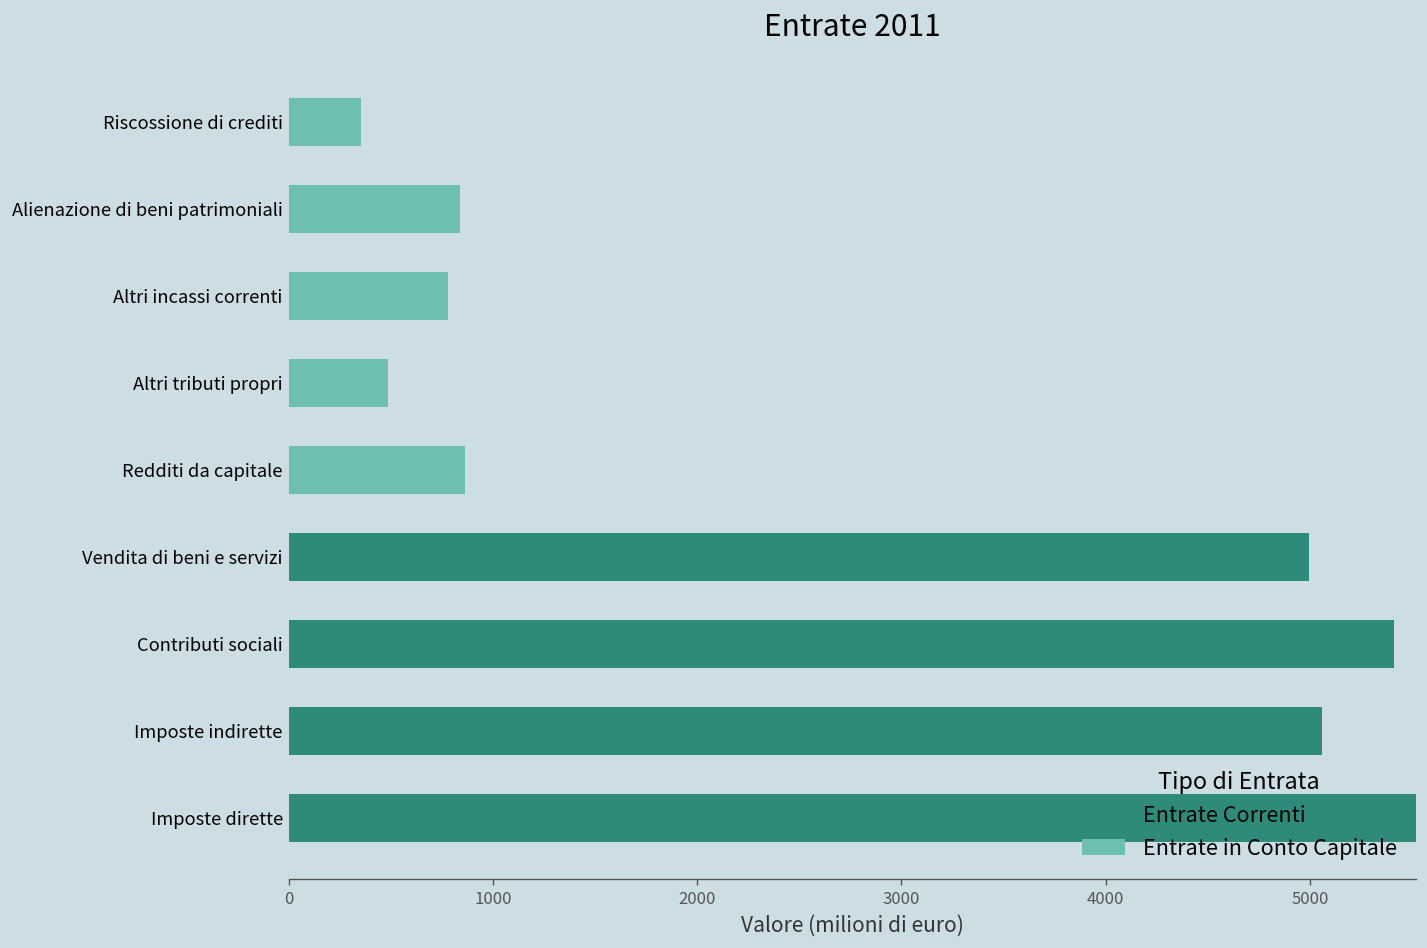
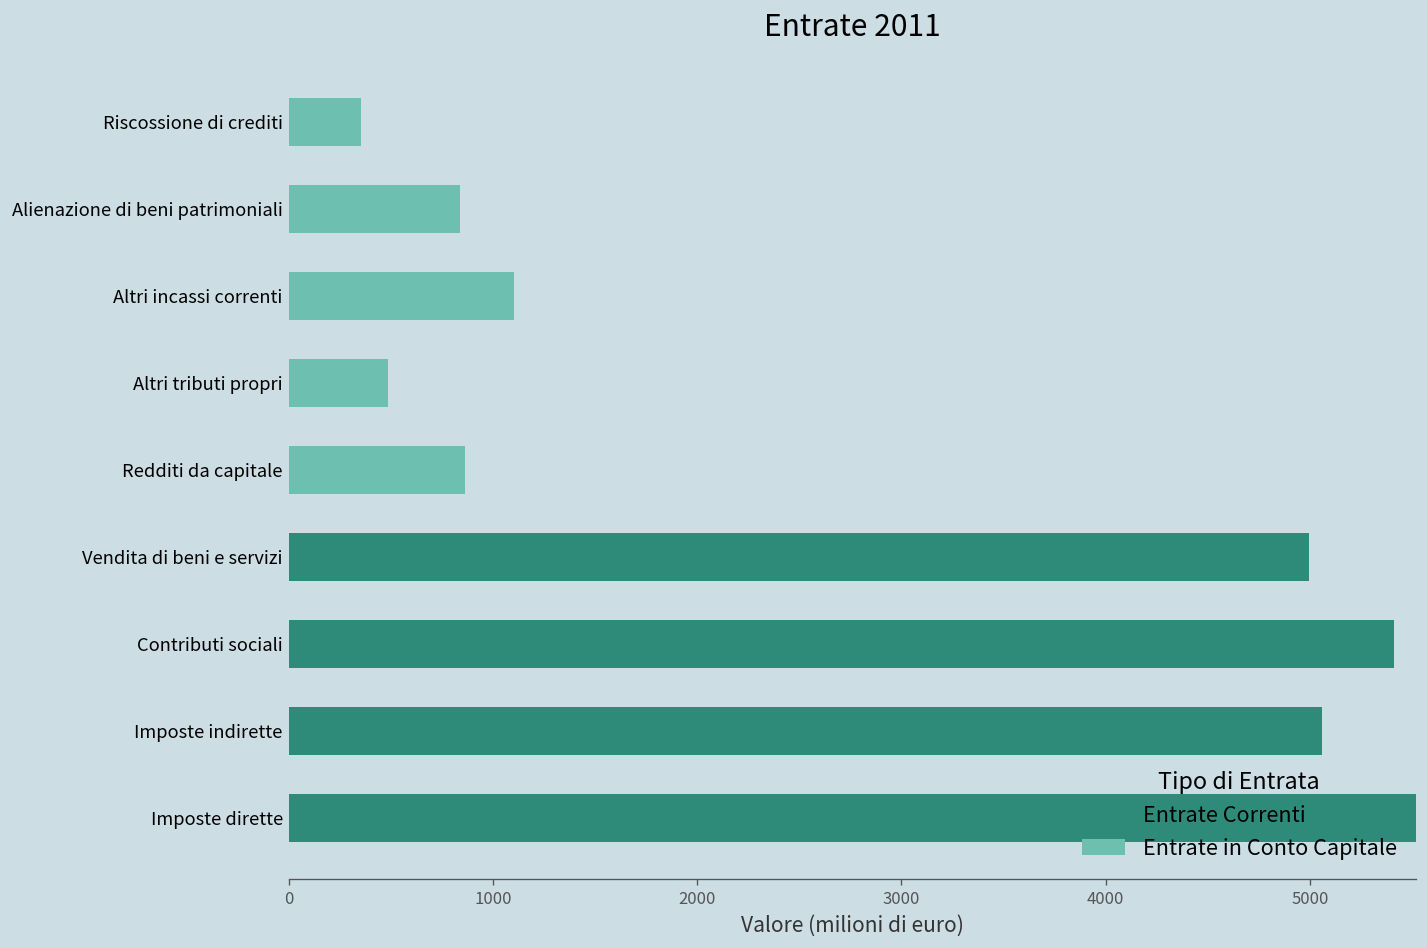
Entrate in Conto Capitale, Altri incassi correnti: 780 -> 1100
